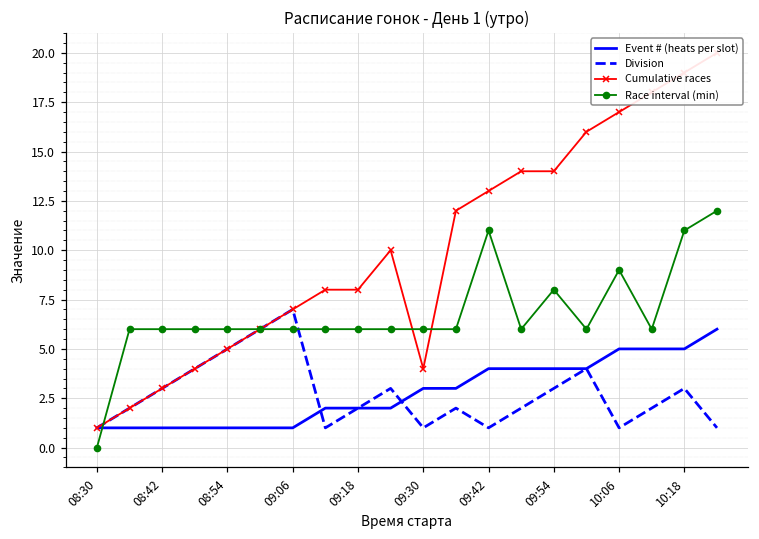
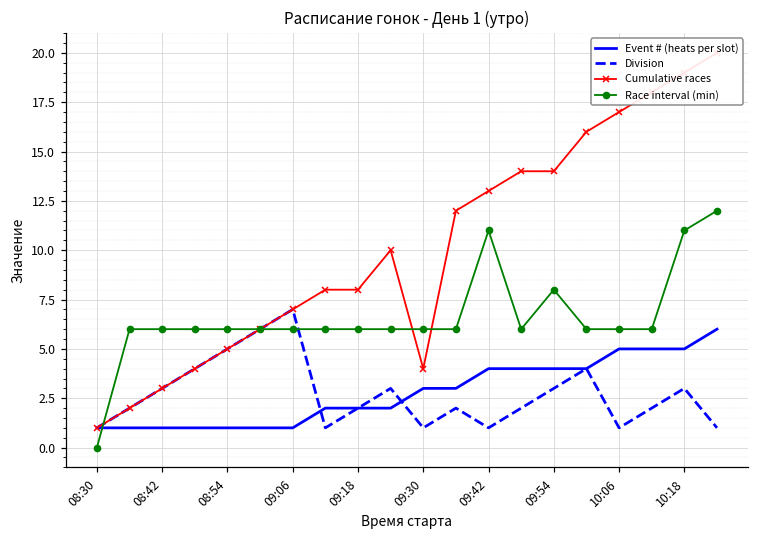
Race interval (min), 10:06: 9 -> 6
